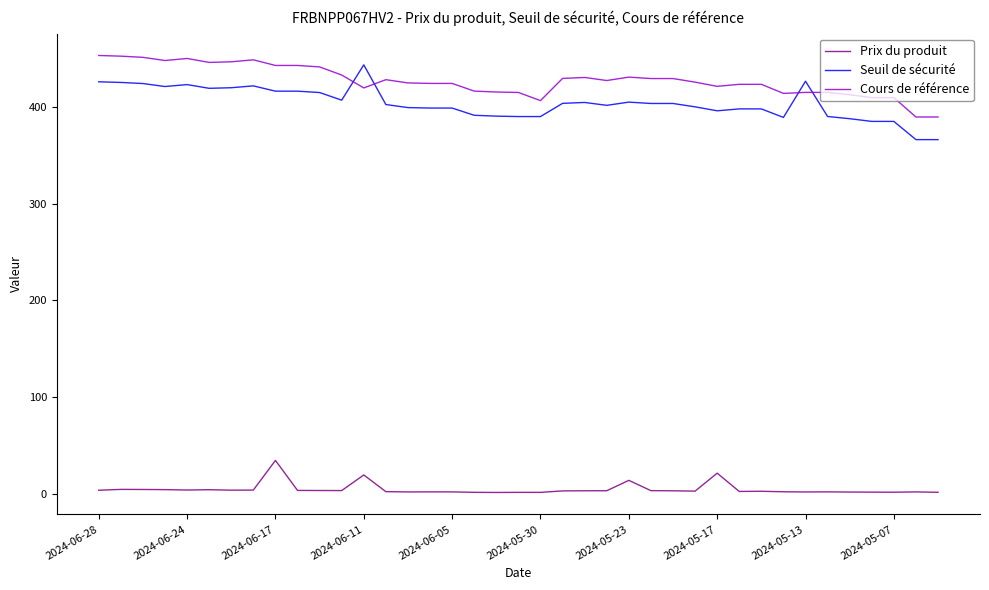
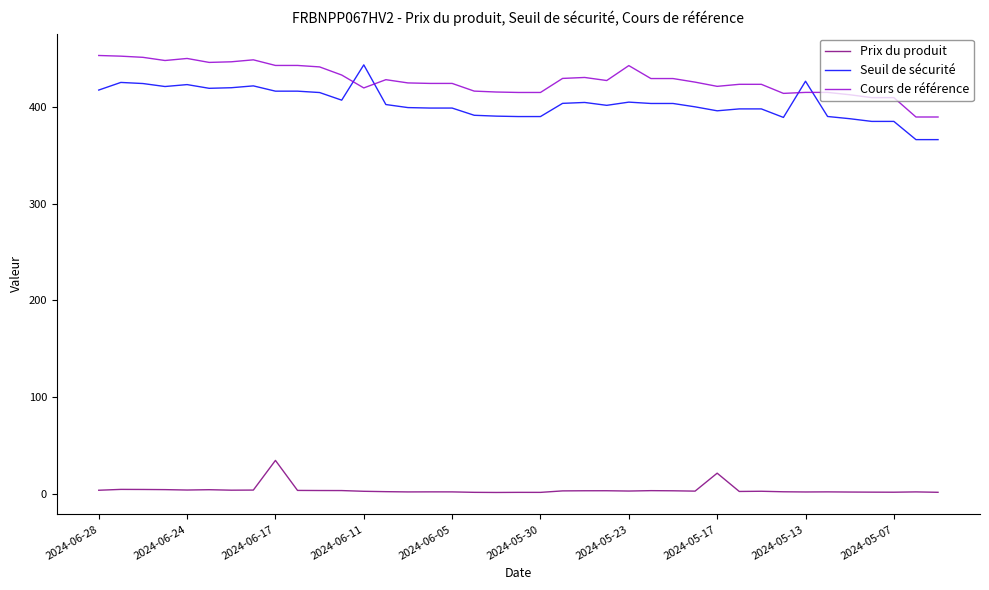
Seuil de sécurité, 2024-06-28: 430 -> 420
Prix du produit, 2024-06-11: 20 -> 0
Cours de référence, 2024-05-30: 406 -> 415
Prix du produit, 2024-05-23: 10 -> 0
Cours de référence, 2024-05-23: 430 -> 440
